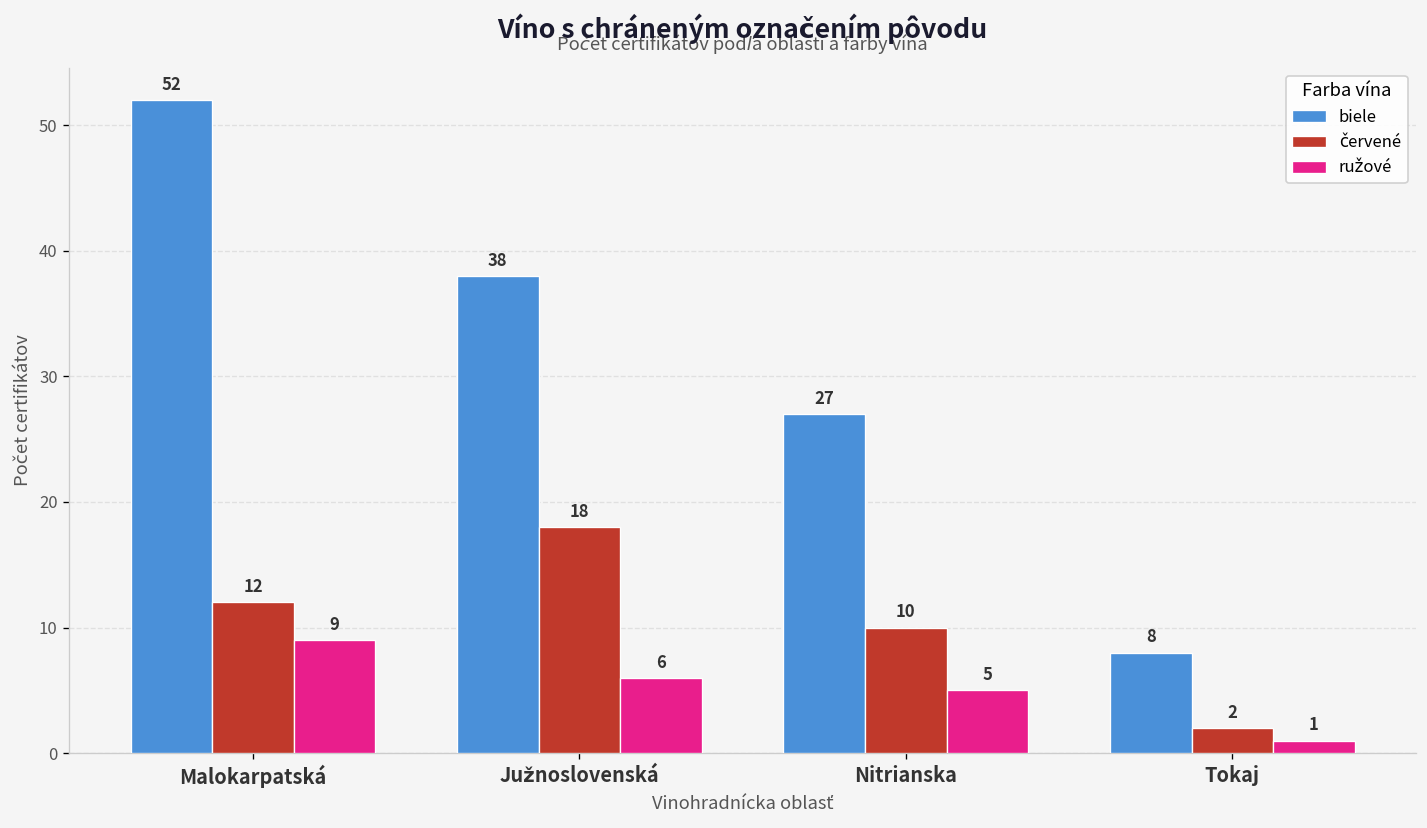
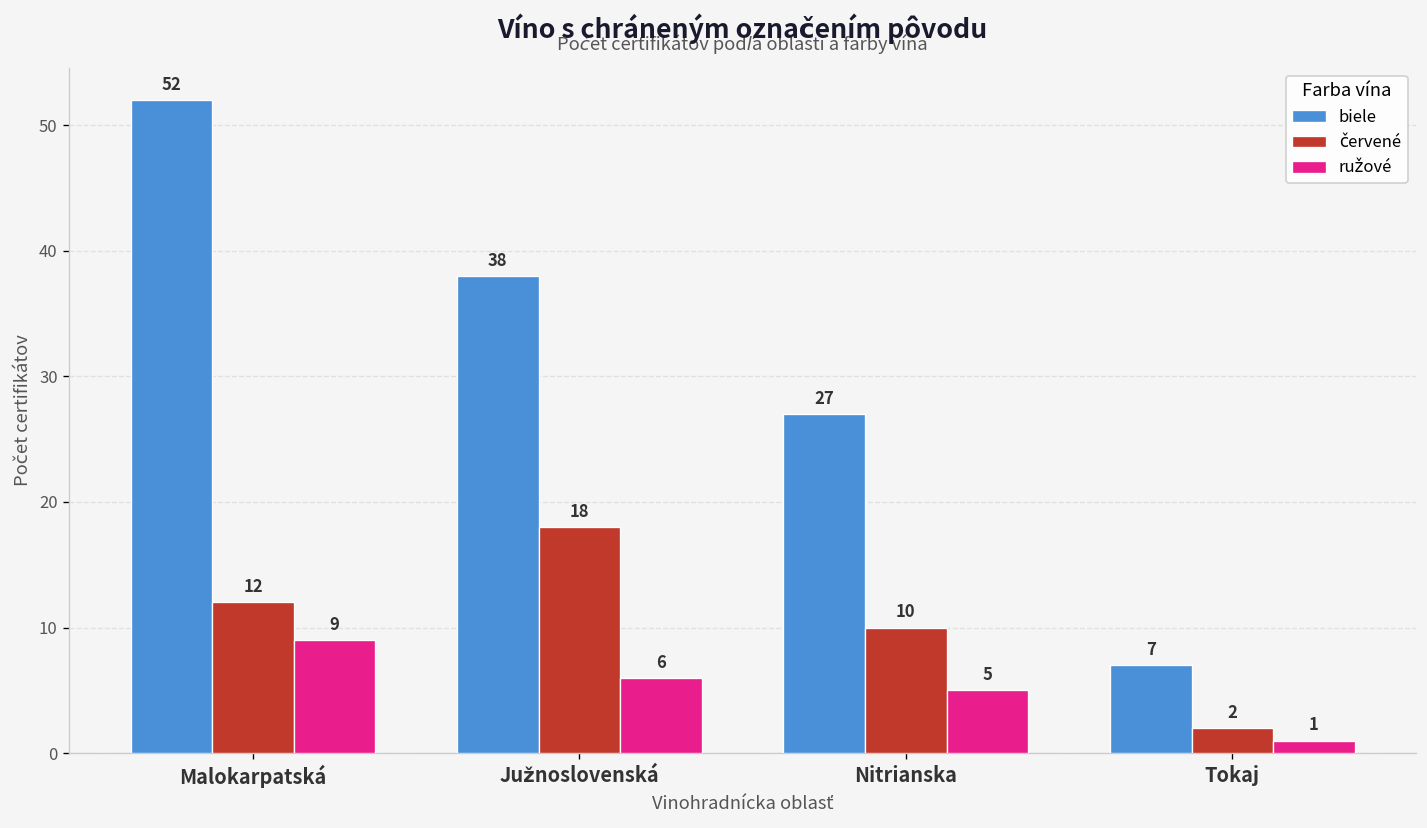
biele, Tokaj: 8 -> 7
